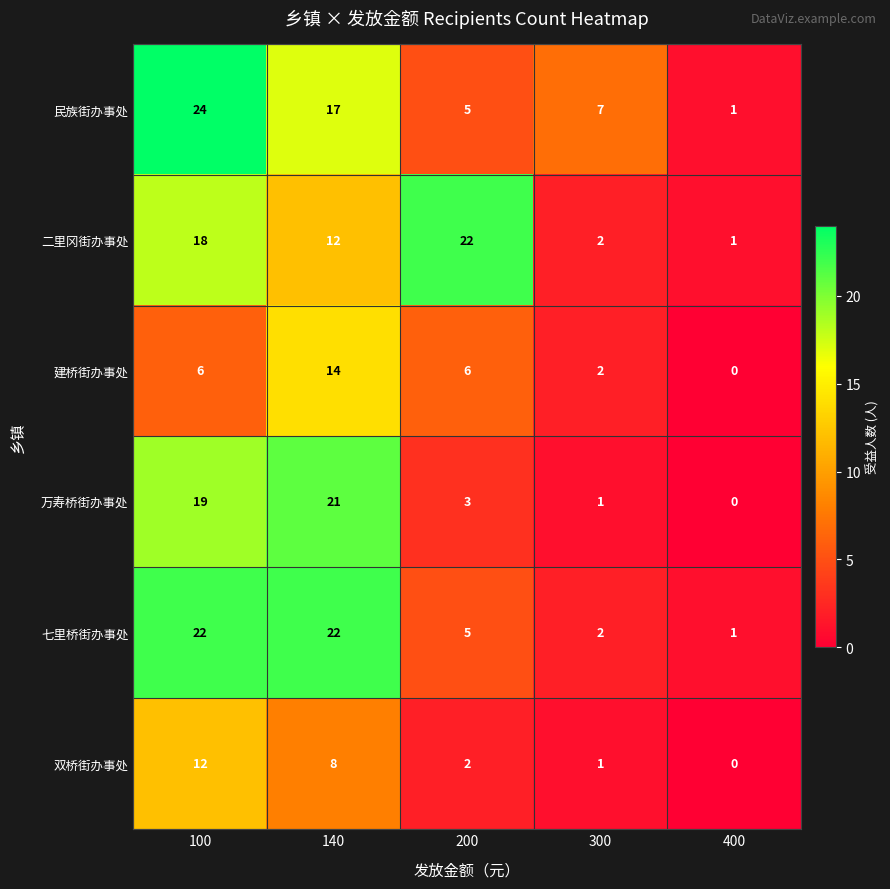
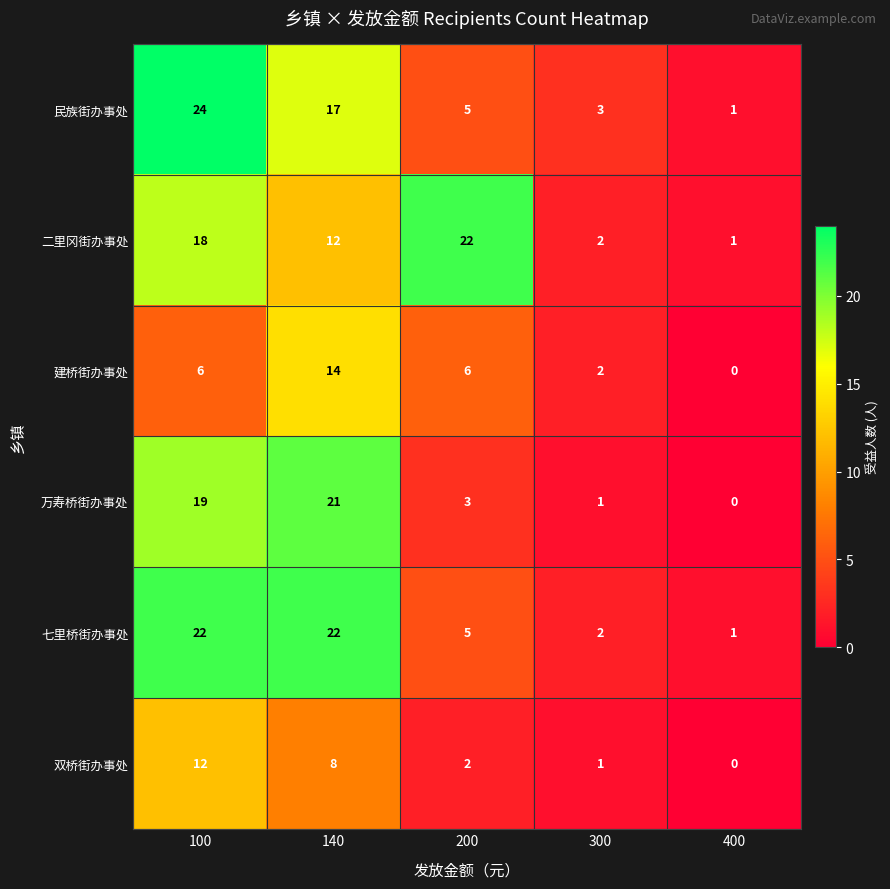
民族街办事处, 300: 7 -> 3
